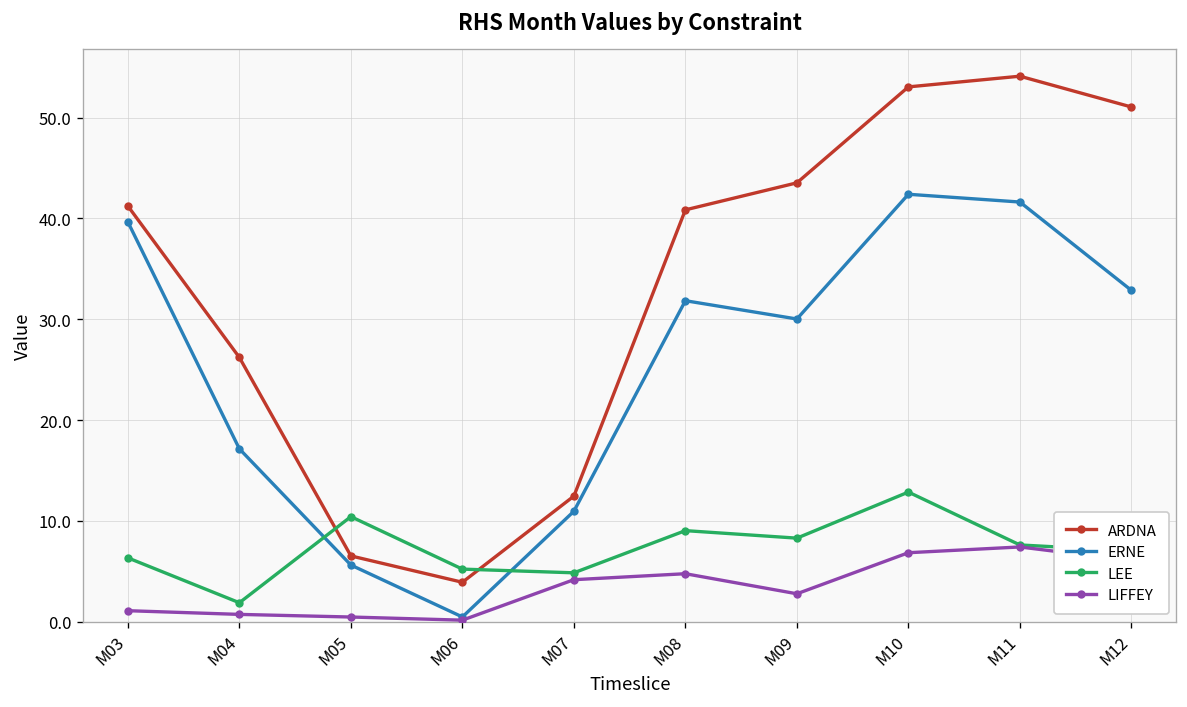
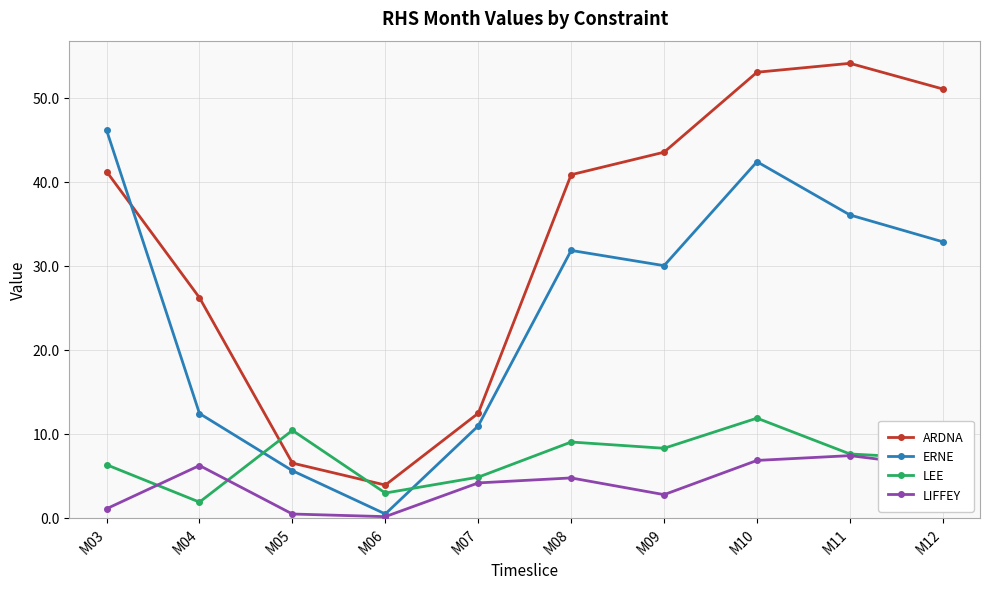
ERNE, M03: 40 -> 46
ERNE, M04: 17 -> 12
LIFFEY, M04: 1 -> 6
LEE, M06: 5 -> 3
LEE, M10: 13 -> 12
ERNE, M11: 42 -> 36
